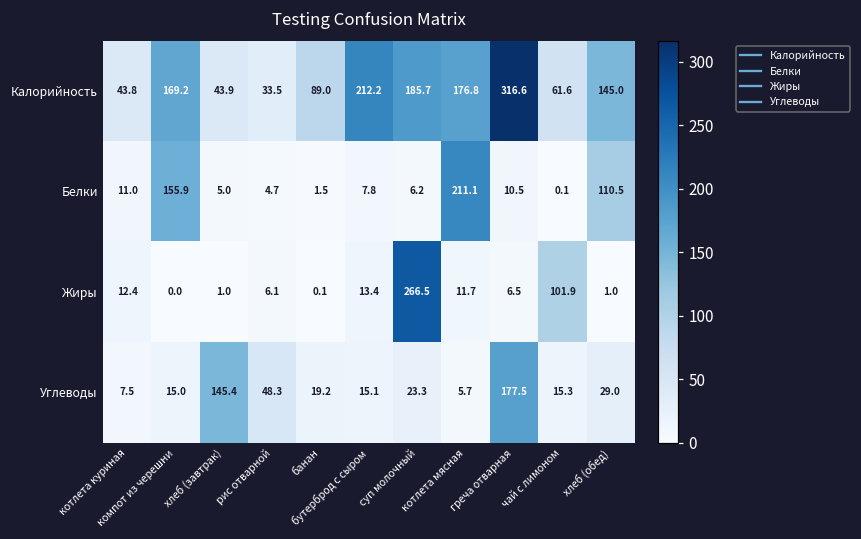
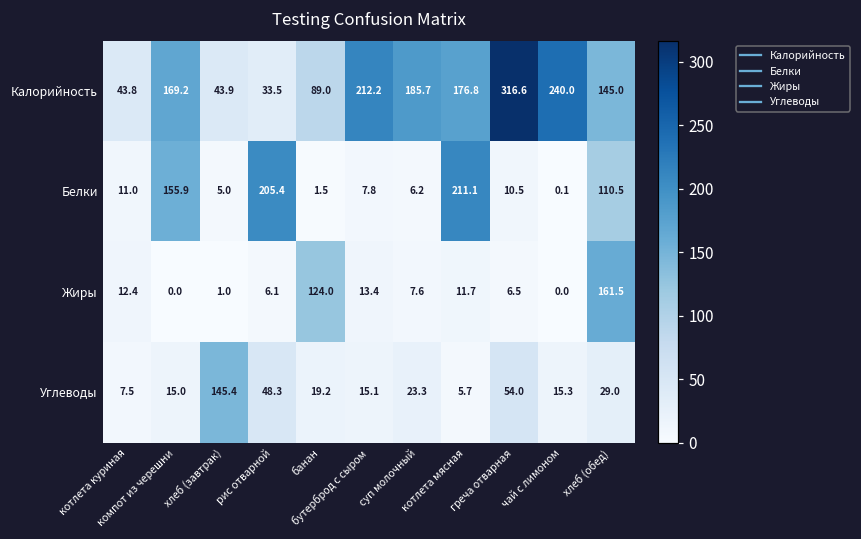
Калорийность, чай с лимоном: 61.6 -> 240.0
Белки, рис отварной: 4.7 -> 205.4
Жиры, банан: 0.1 -> 124.0
Жиры, суп молочный: 266.5 -> 7.6
Жиры, чай с лимоном: 101.9 -> 0.0
Жиры, хлеб (обед): 1.0 -> 161.5
Углеводы, греча отварная: 177.5 -> 54.0
